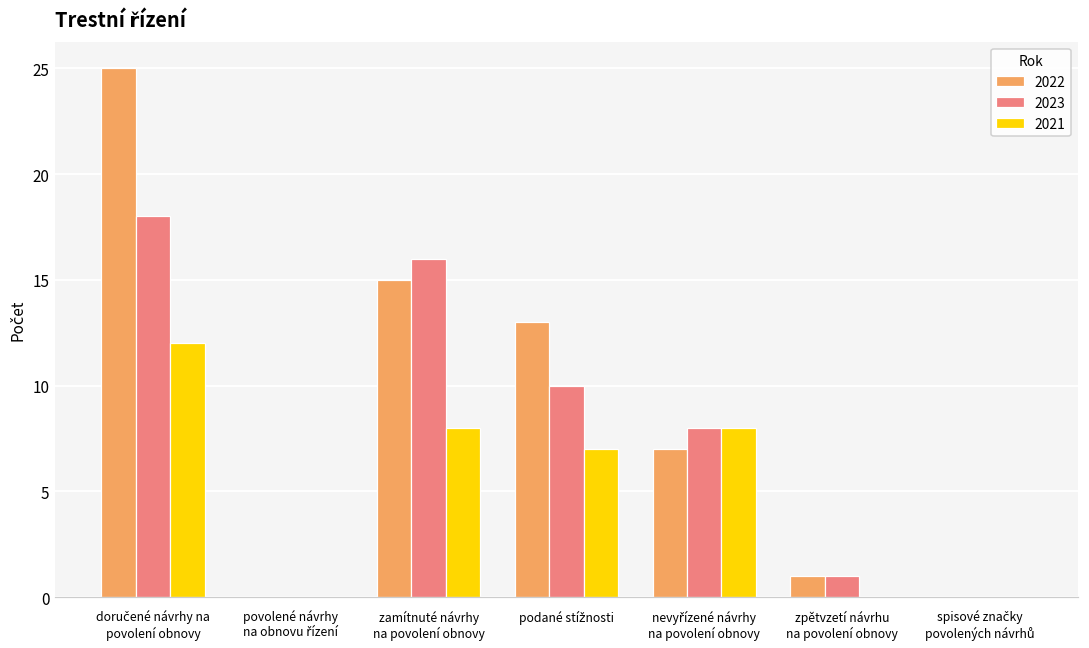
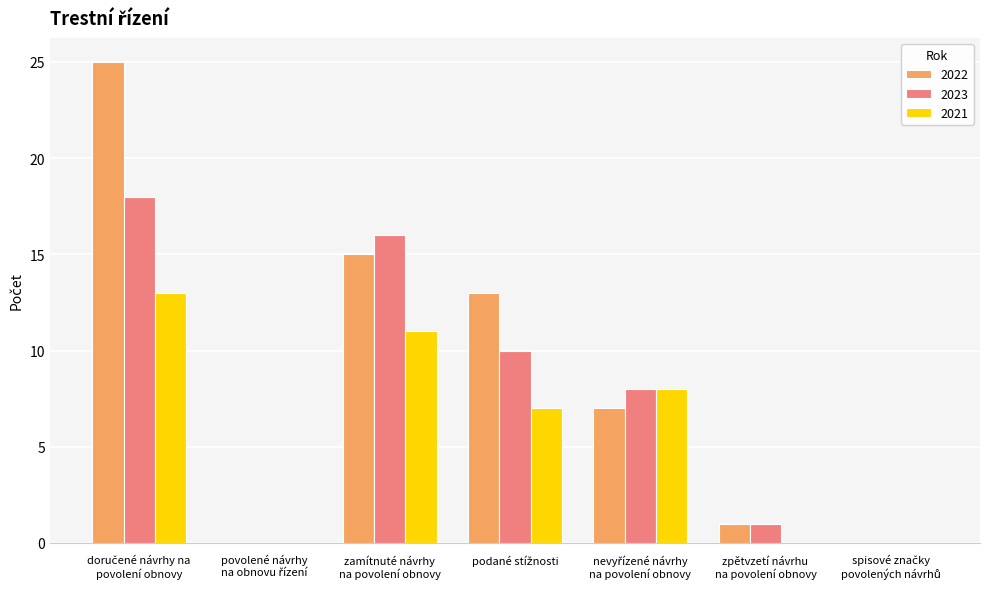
2021, doručené návrhy na povolení obnovy: 12 -> 13
2021, zamítnuté návrhy na povolení obnovy: 8 -> 11
